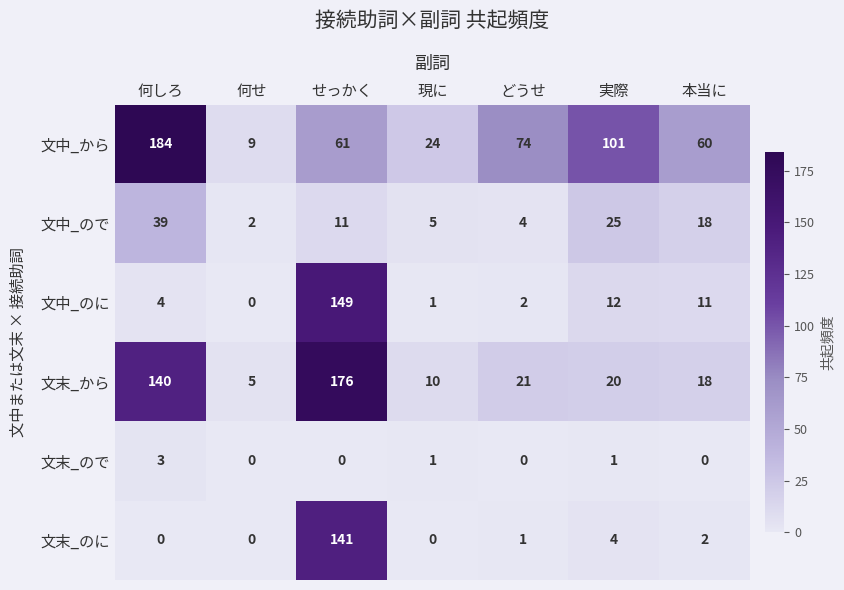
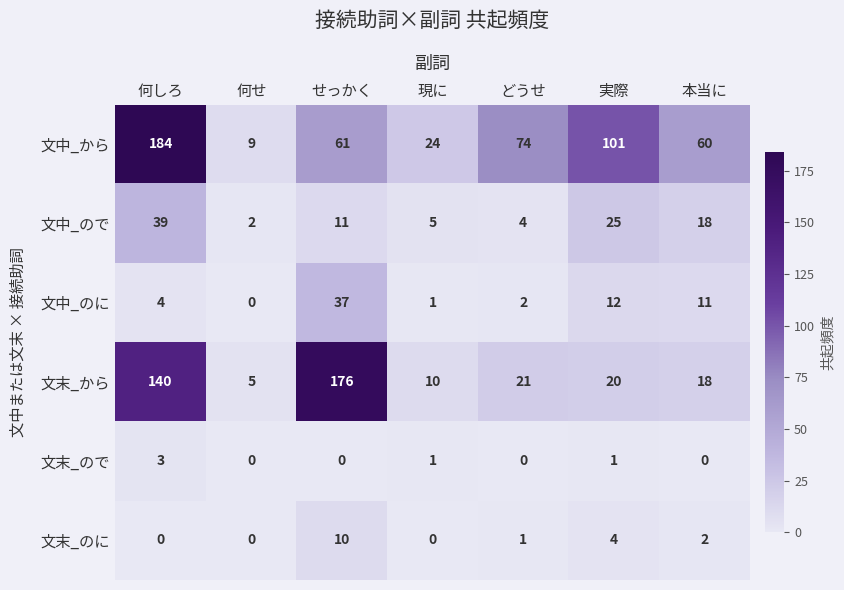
文中_のに, せっかく: 149 -> 37
文末_のに, せっかく: 141 -> 10
